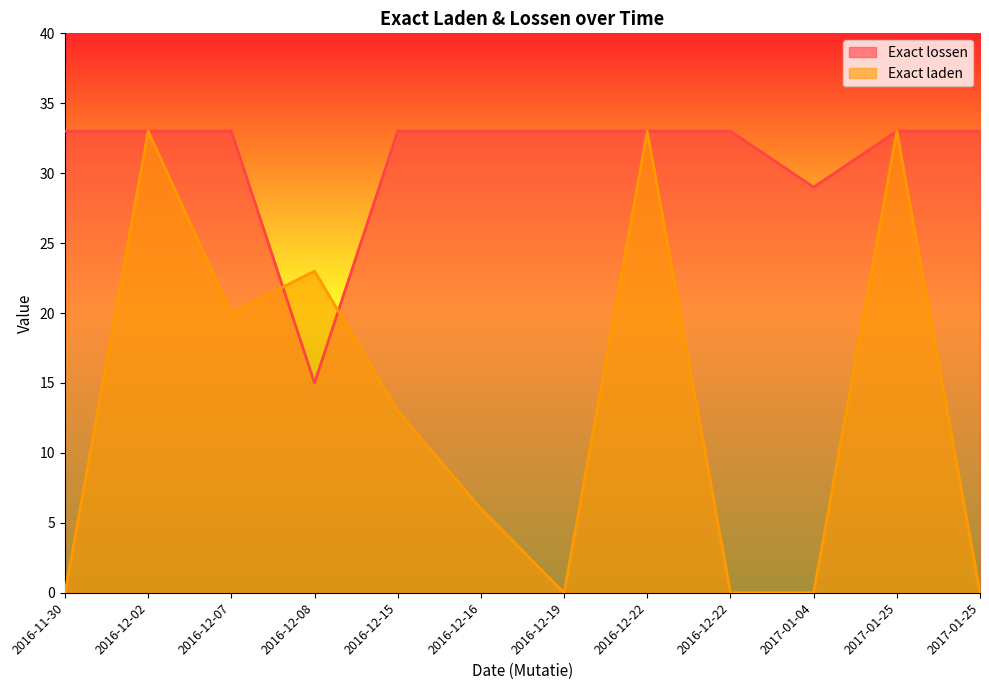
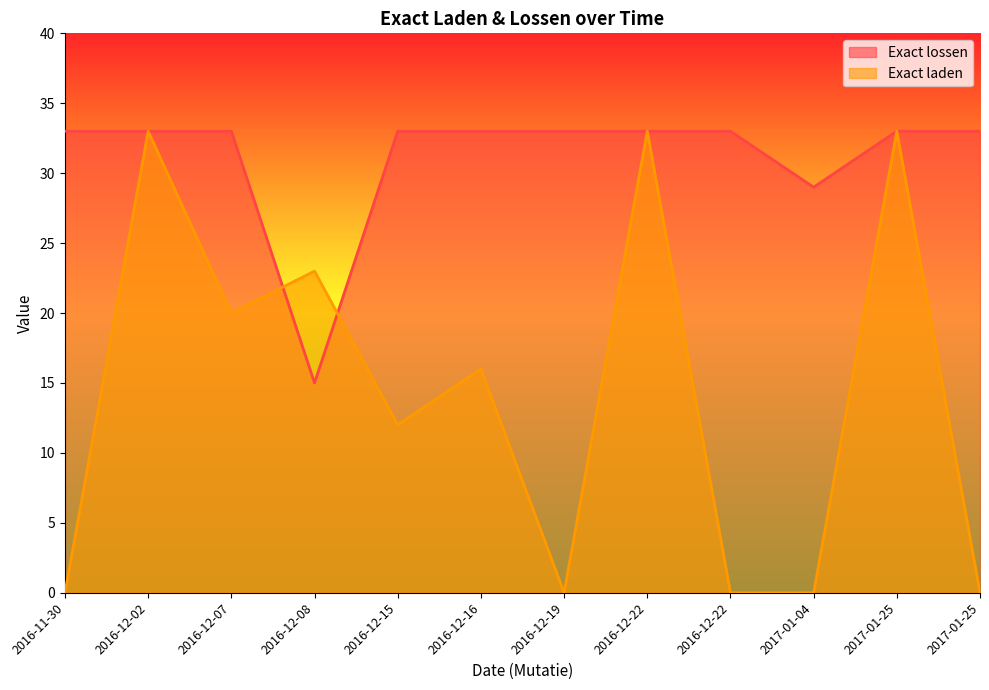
Exact laden, 2016-12-15: 13 -> 12
Exact laden, 2016-12-16: 6 -> 16
